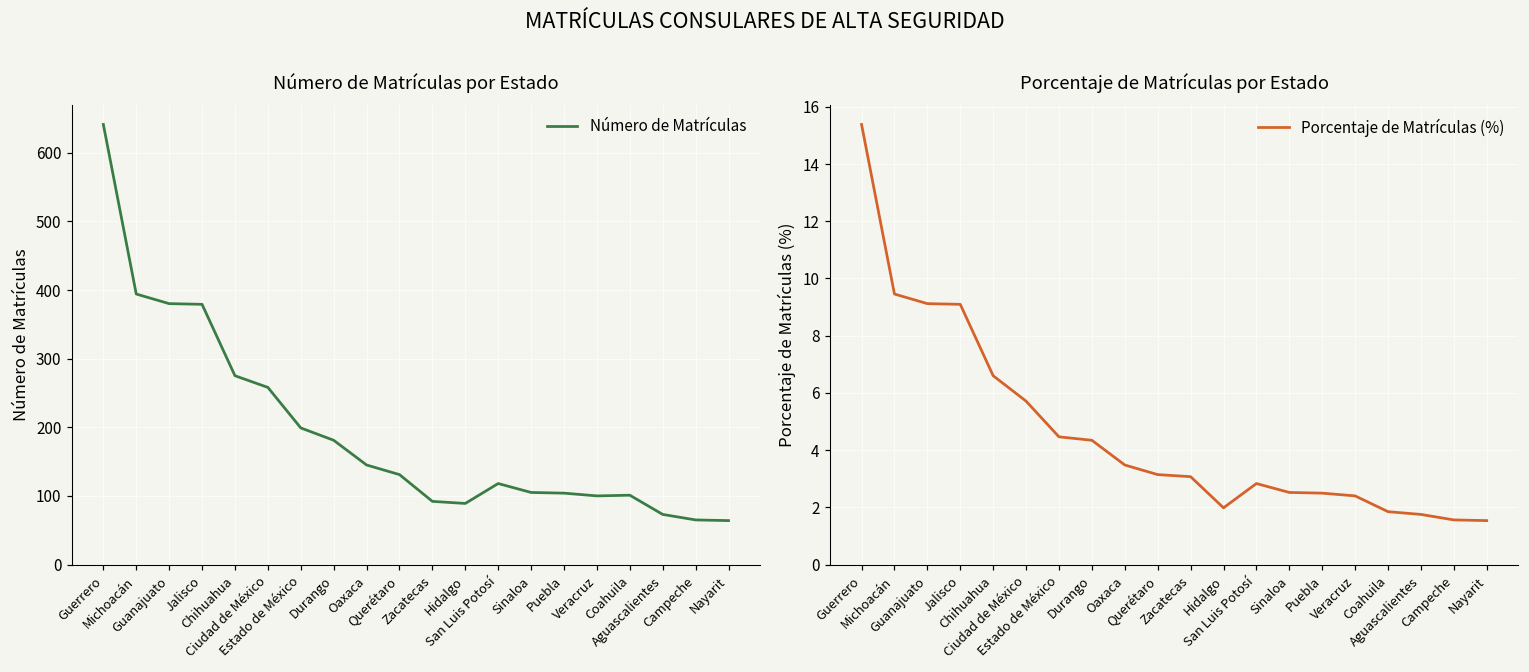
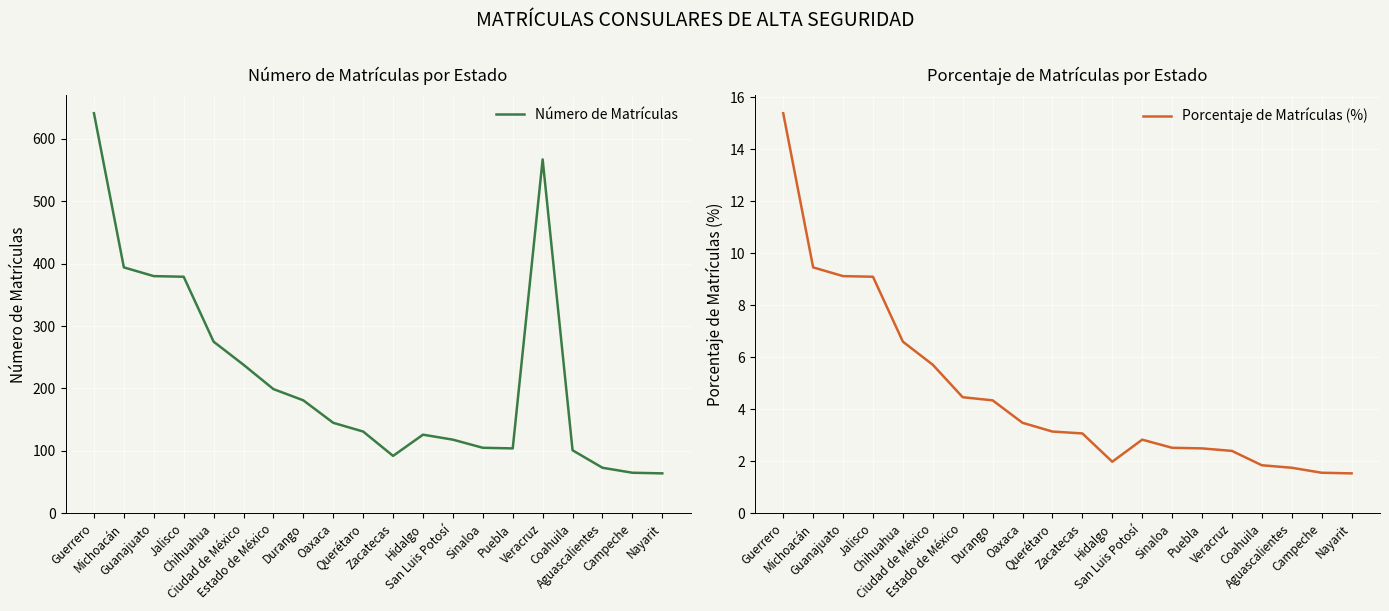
Número de Matrículas por Estado, Ciudad de México: 260 -> 240
Número de Matrículas por Estado, Hidalgo: 90 -> 130
Número de Matrículas por Estado, Veracruz: 100 -> 570
